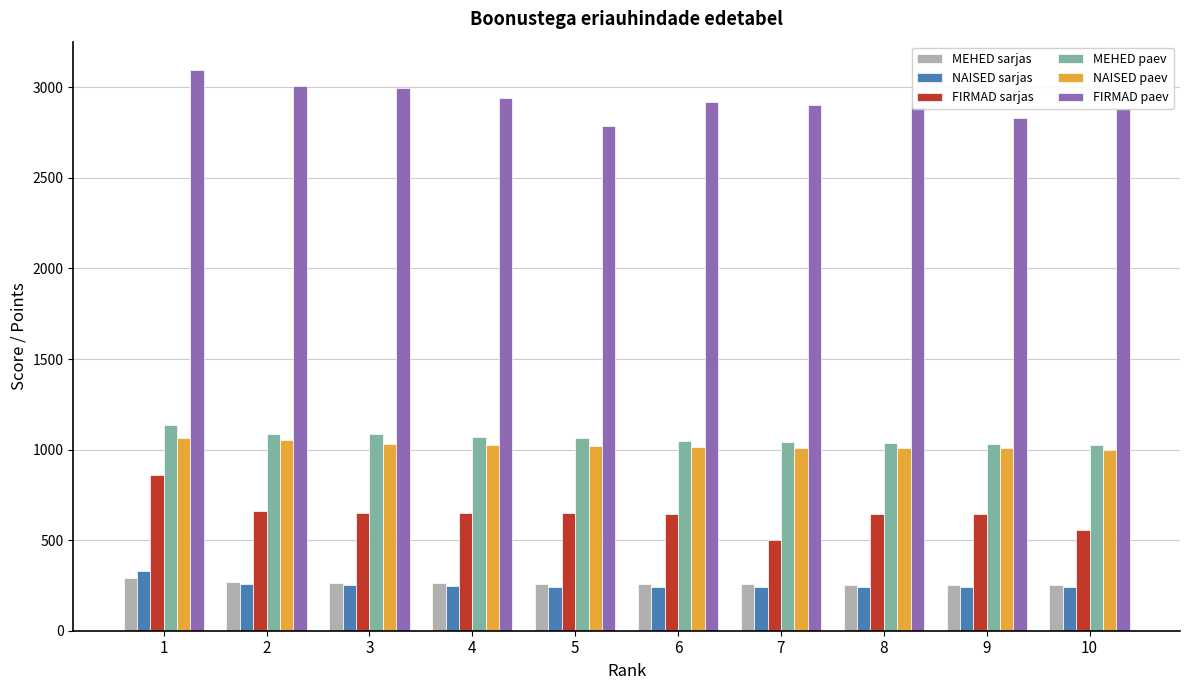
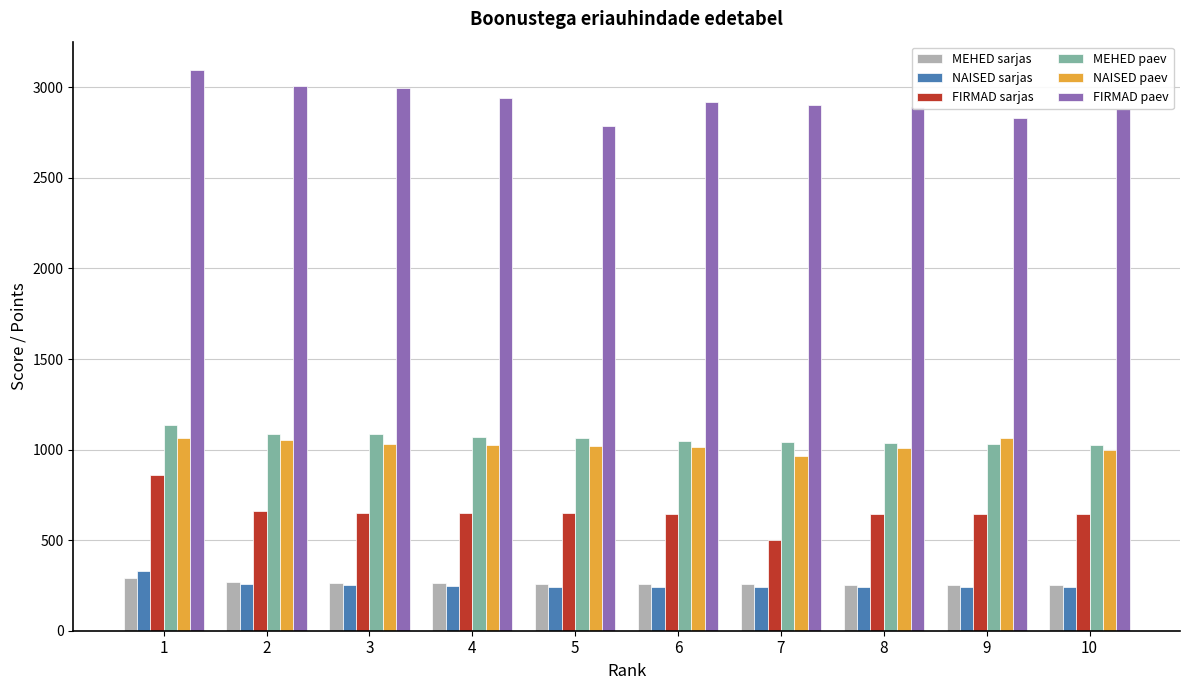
NAISED paev, 7: 1010 -> 960
NAISED paev, 9: 1010 -> 1060
FIRMAD sarjas, 10: 560 -> 640
